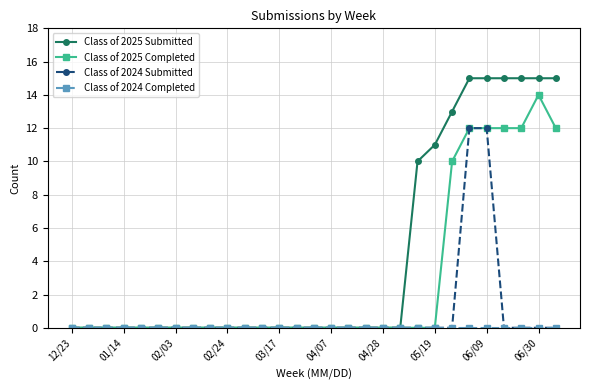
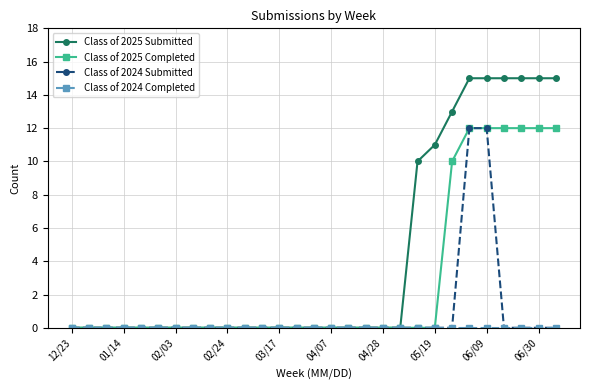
Class of 2025 Completed, 06/30: 14 -> 12
